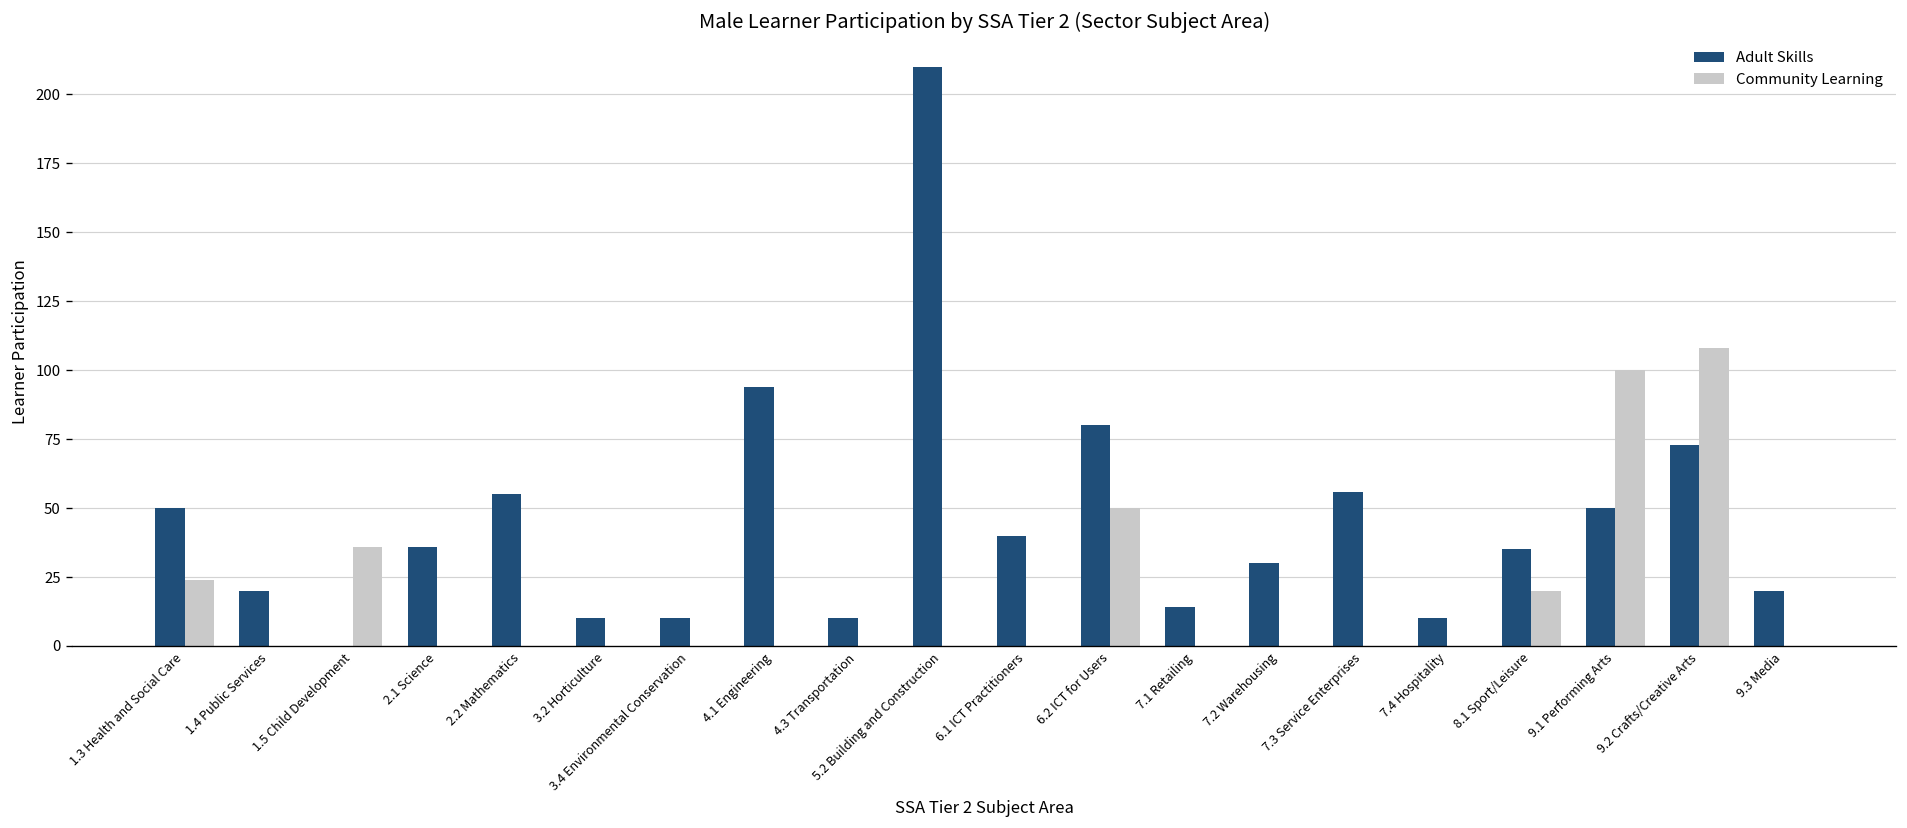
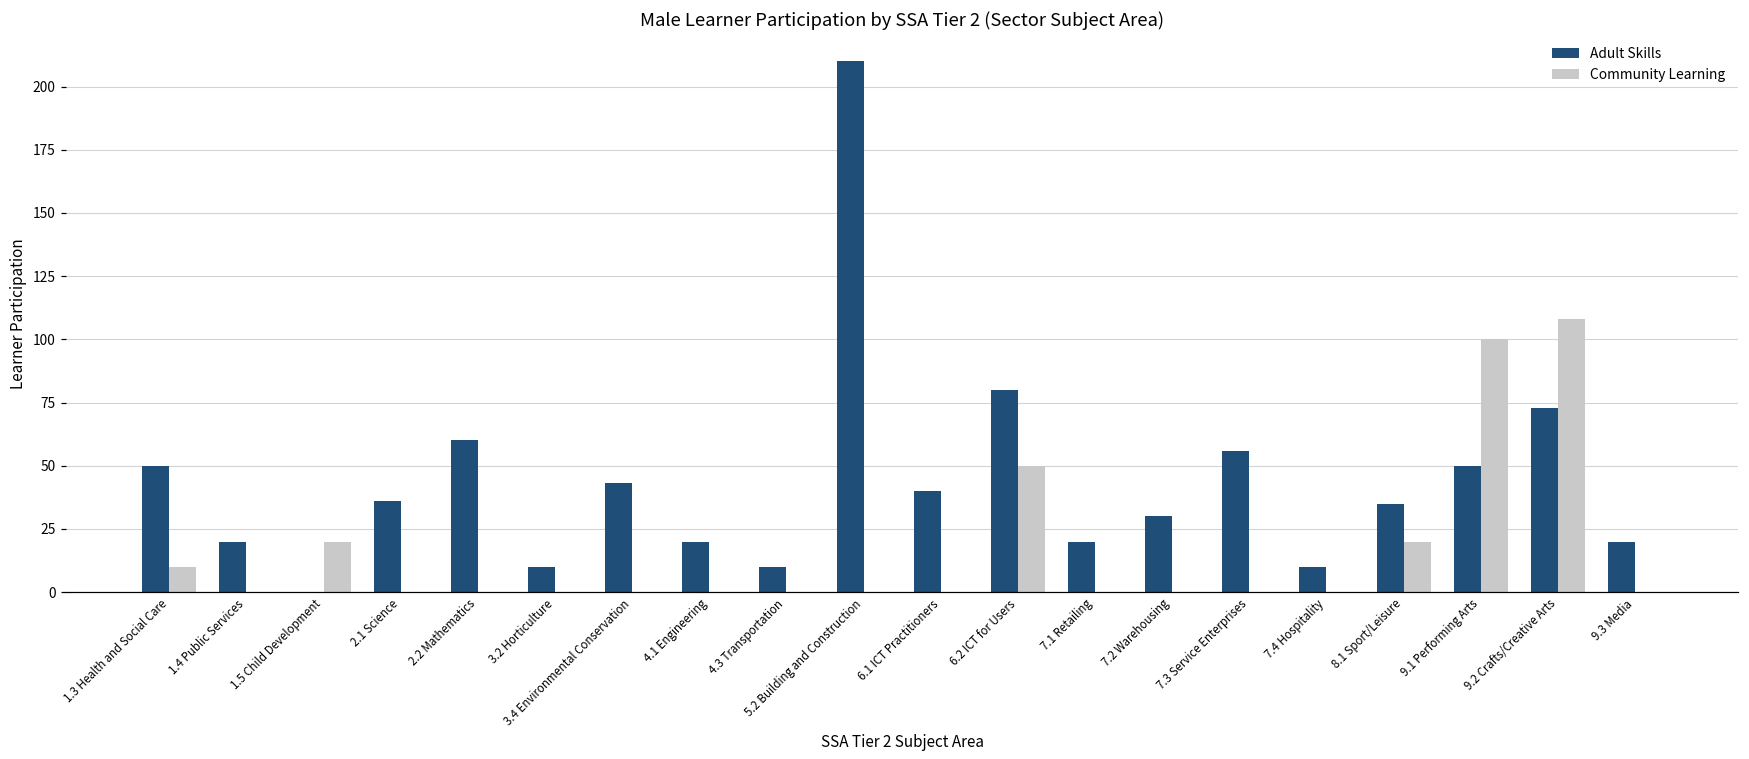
Community Learning, 1.3 Health and Social Care: 24 -> 10
Community Learning, 1.5 Child Development: 36 -> 20
Adult Skills, 2.2 Mathematics: 55 -> 60
Adult Skills, 3.4 Environmental Conservation: 10 -> 43
Adult Skills, 4.1 Engineering: 94 -> 20
Adult Skills, 7.1 Retailing: 14 -> 20
